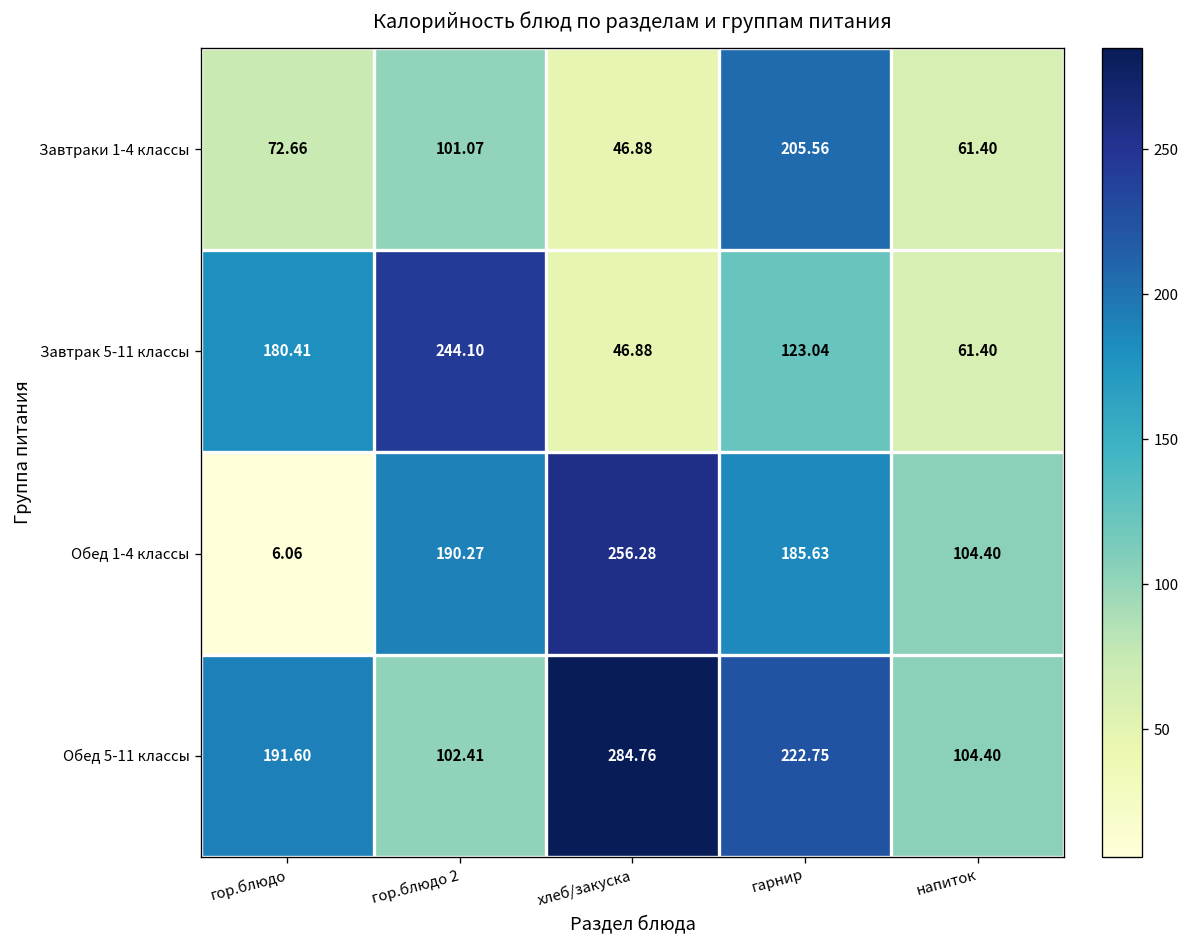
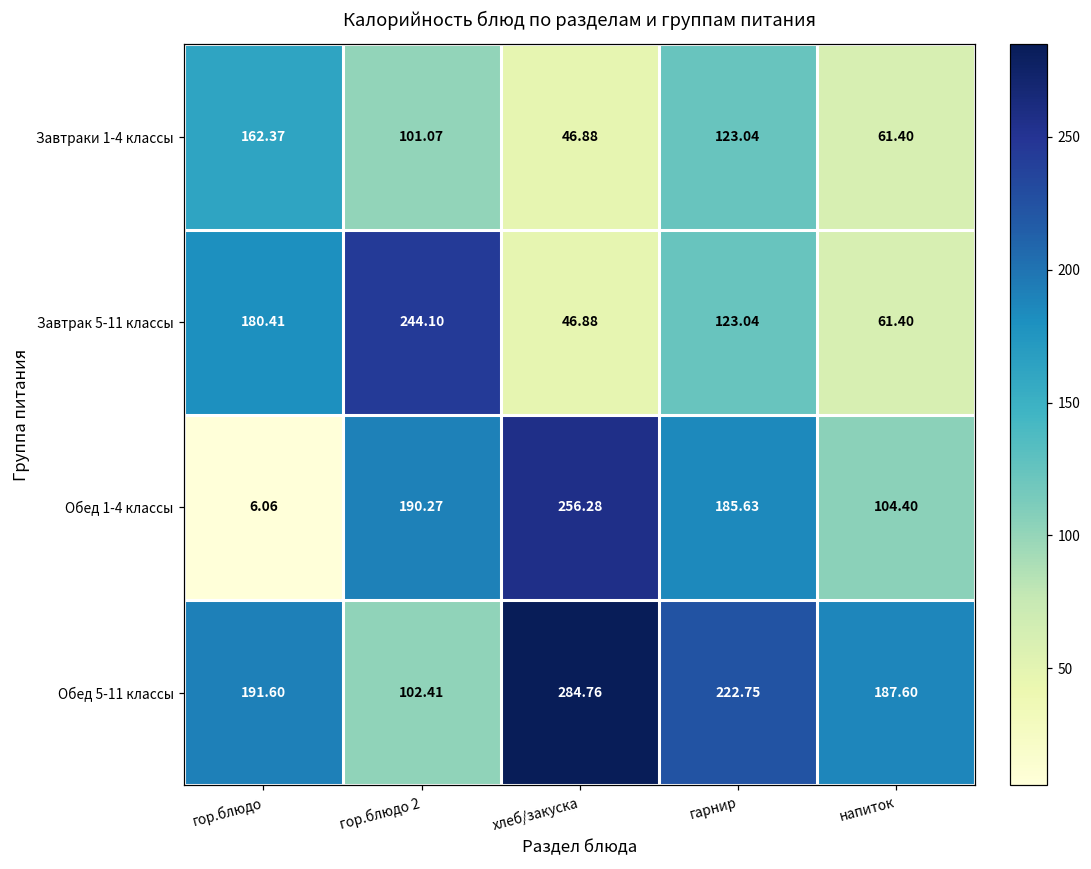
Завтраки 1-4 классы, гор.блюдо: 72.66 -> 162.37
Завтраки 1-4 классы, гарнир: 205.56 -> 123.04
Обед 5-11 классы, напиток: 104.40 -> 187.60
